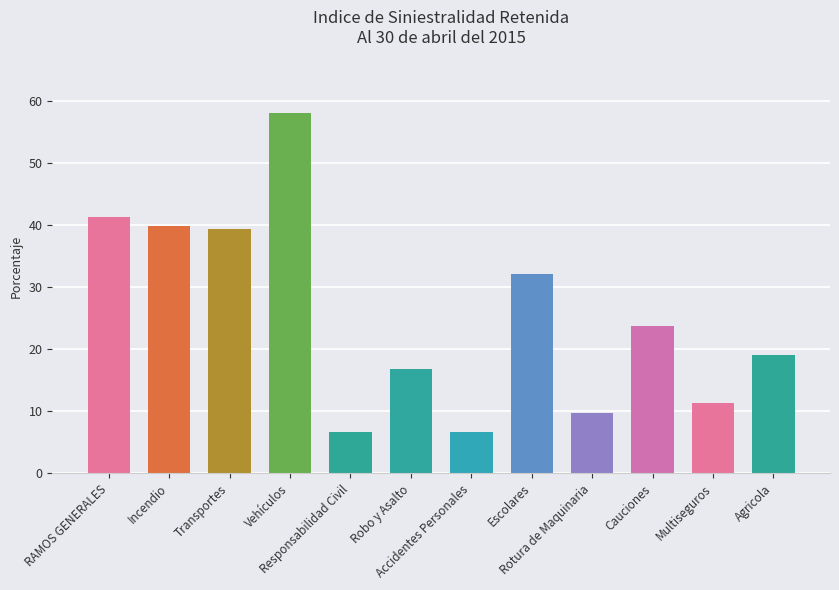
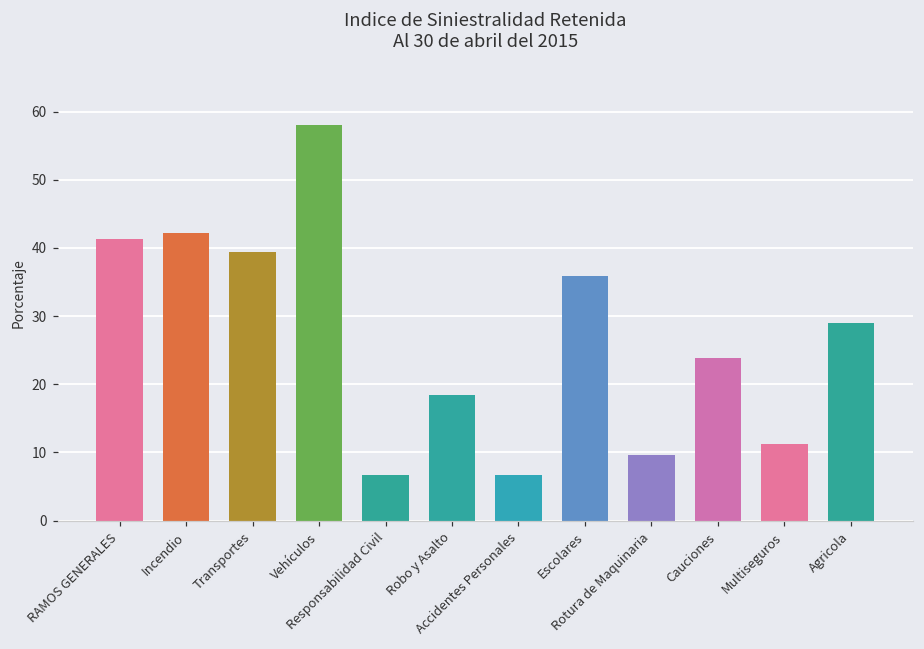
Incendio: 40 -> 42
Robo y Asalto: 17 -> 18
Escolares: 32 -> 36
Agricola: 19 -> 29
